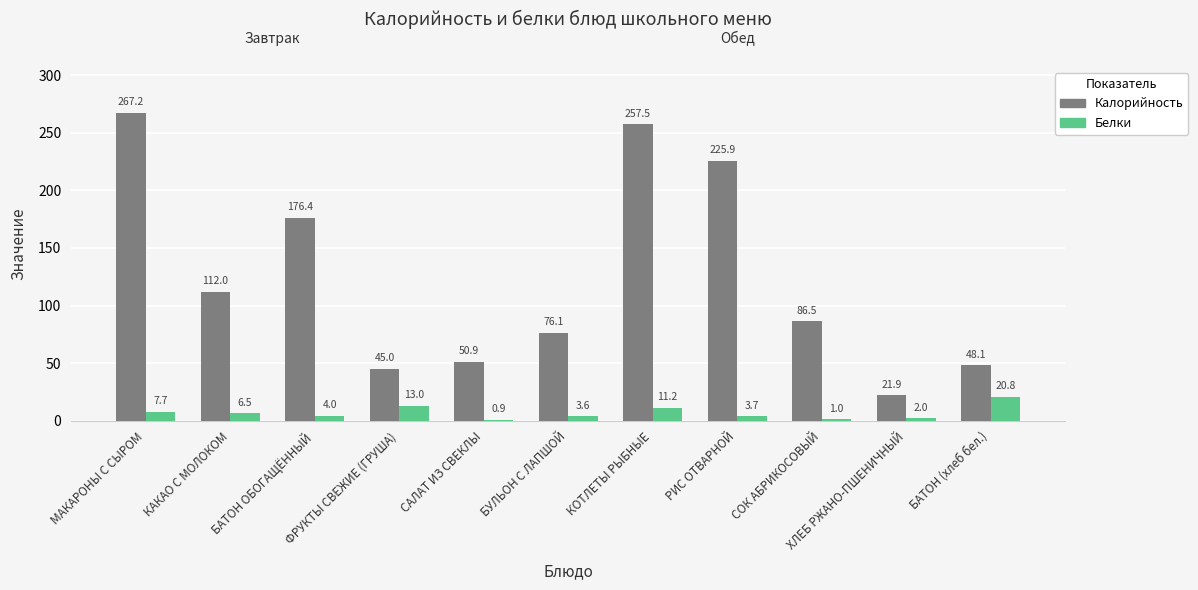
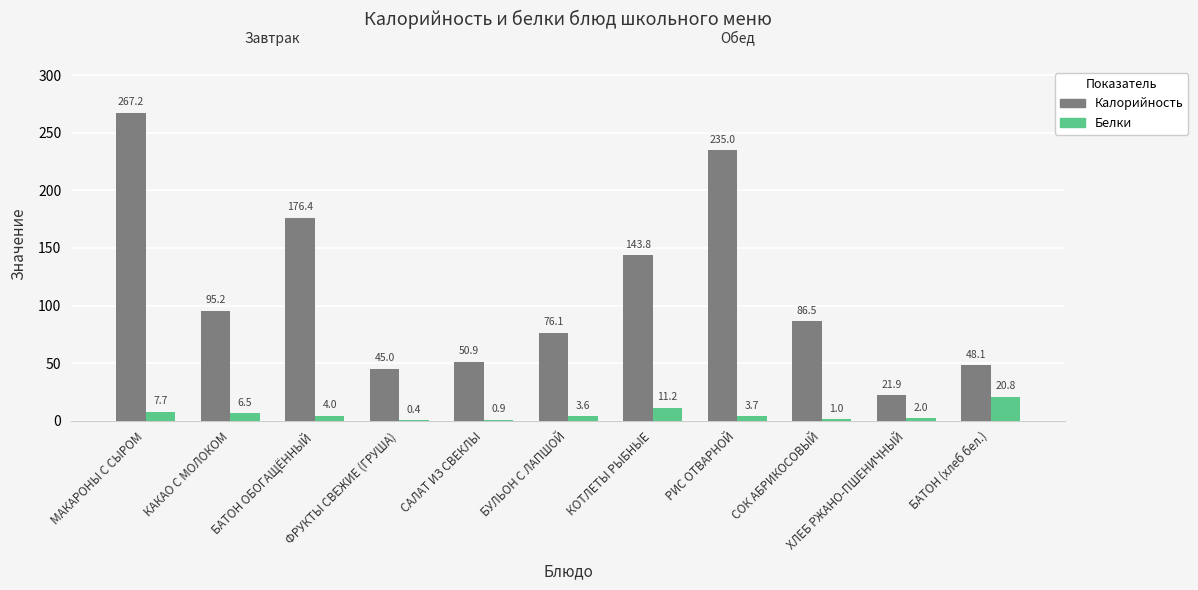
Калорийность, КАКАО С МОЛОКОМ: 112.0 -> 95.2
Белки, ФРУКТЫ СВЕЖИЕ (ГРУША): 13.0 -> 0.4
Калорийность, КОТЛЕТЫ РЫБНЫЕ: 257.5 -> 143.8
Калорийность, РИС ОТВАРНОЙ: 225.9 -> 235.0
